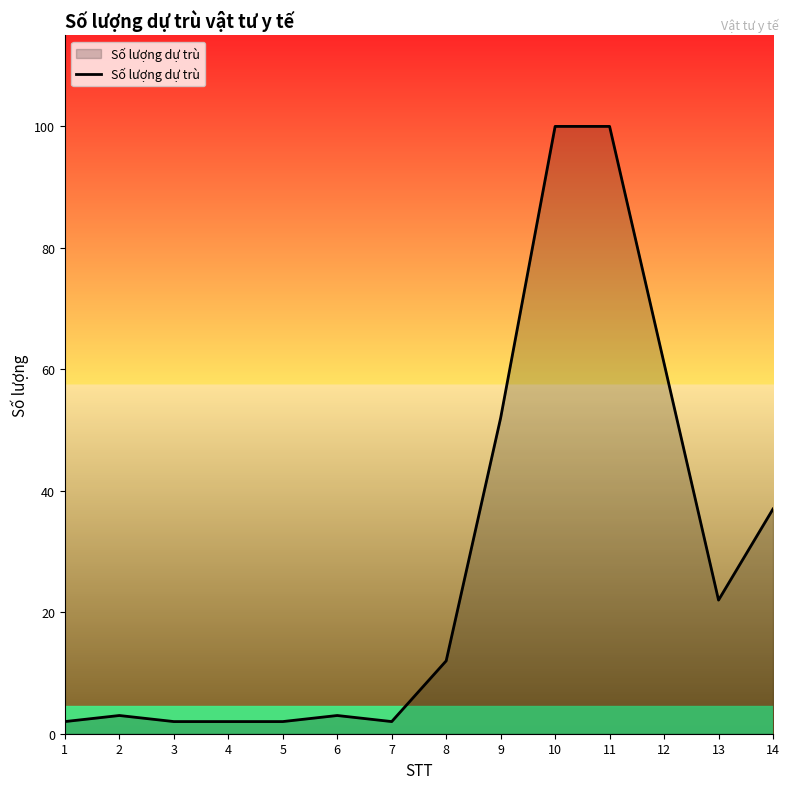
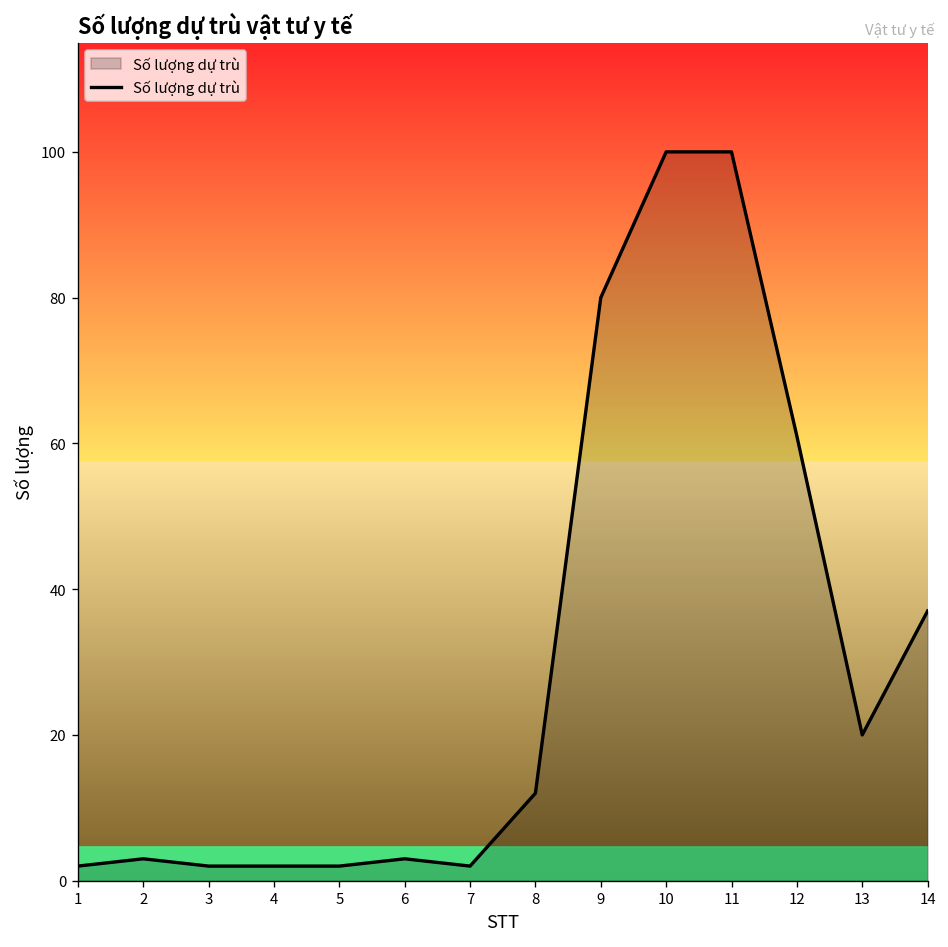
9: 52 -> 80
13: 22 -> 20
